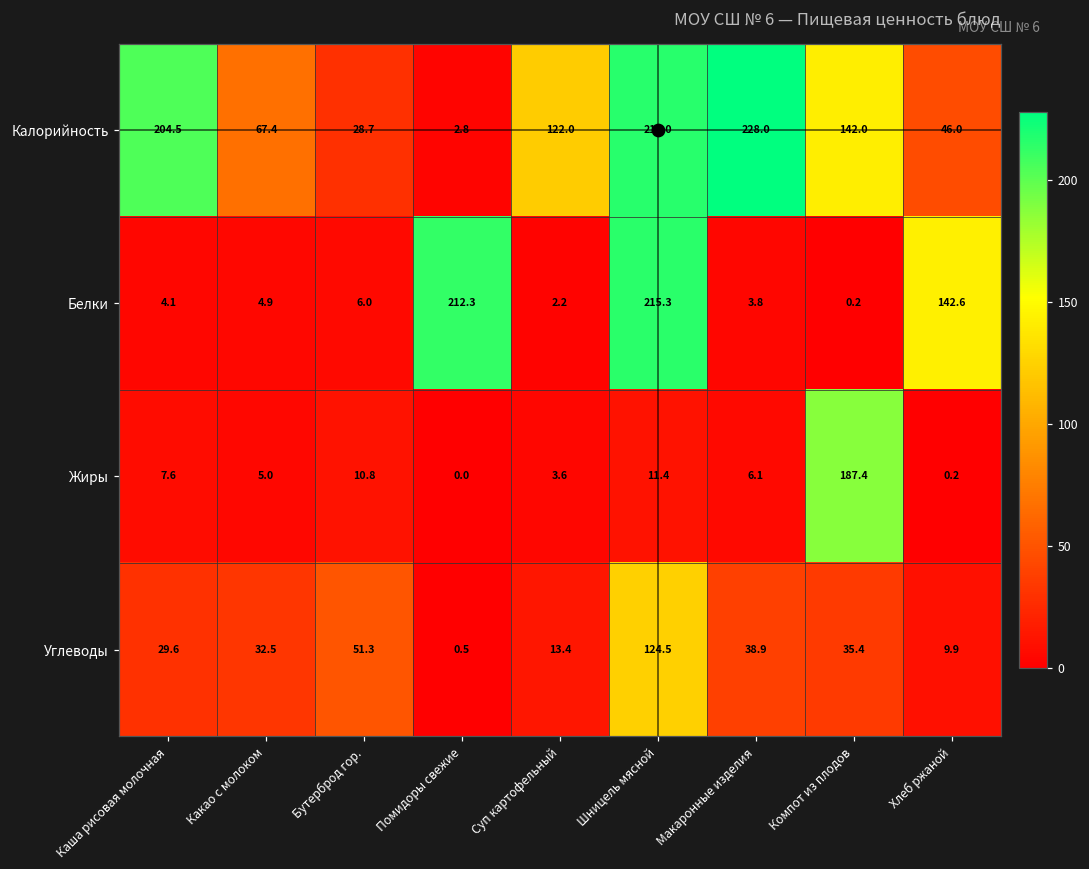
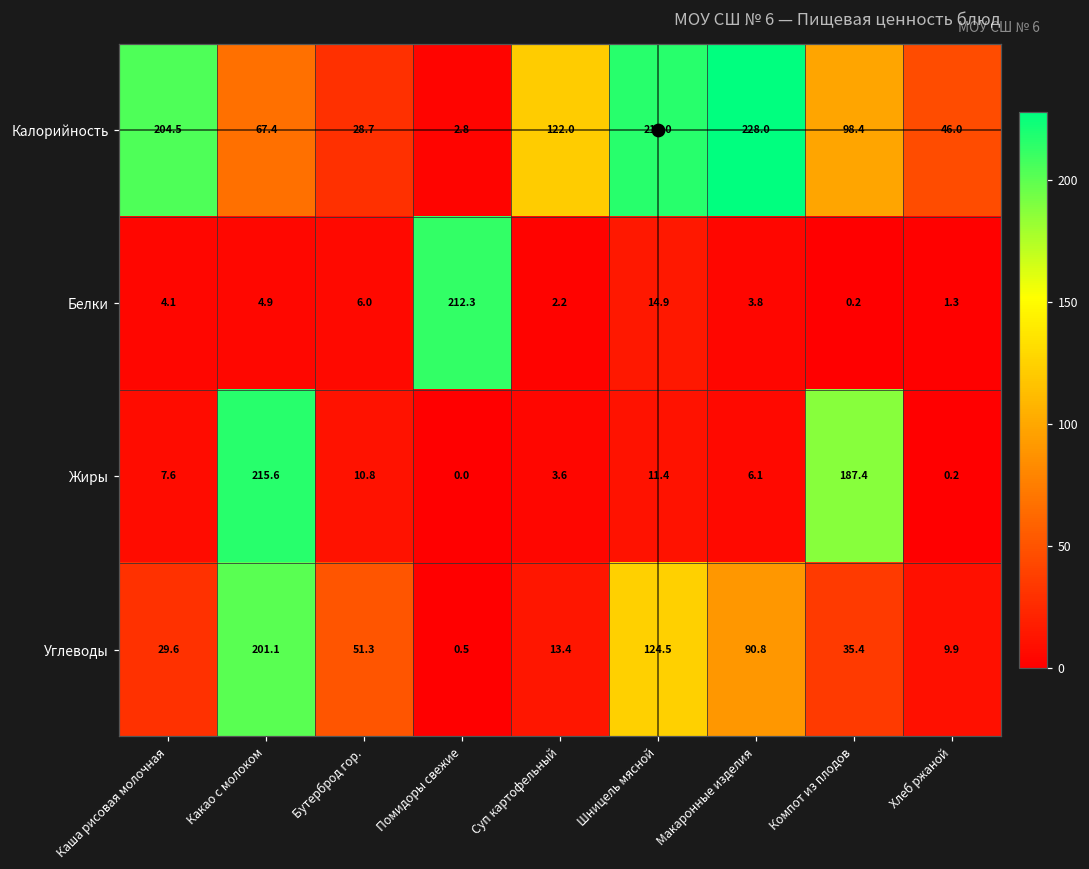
Калорийность, Компот из плодов: 142.0 -> 98.4
Белки, Шницель мясной: 215.3 -> 14.9
Белки, Хлеб ржаной: 142.6 -> 1.3
Жиры, Какао с молоком: 5.0 -> 215.6
Углеводы, Какао с молоком: 32.5 -> 201.1
Углеводы, Макаронные изделия: 38.9 -> 90.8
